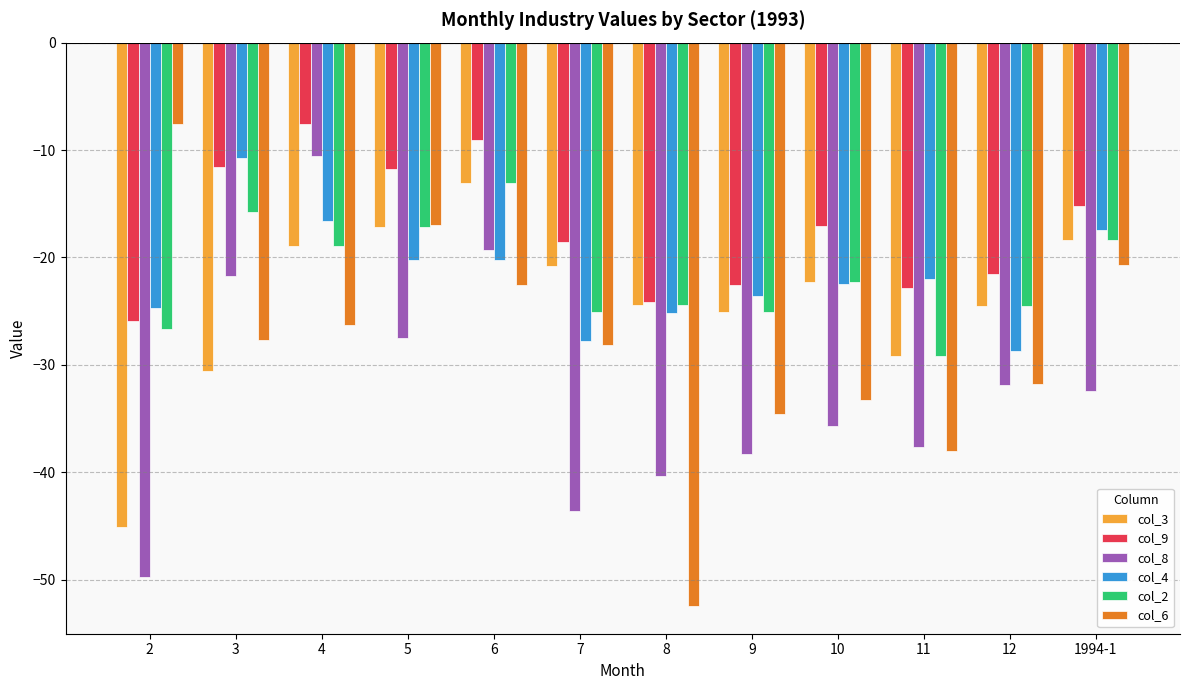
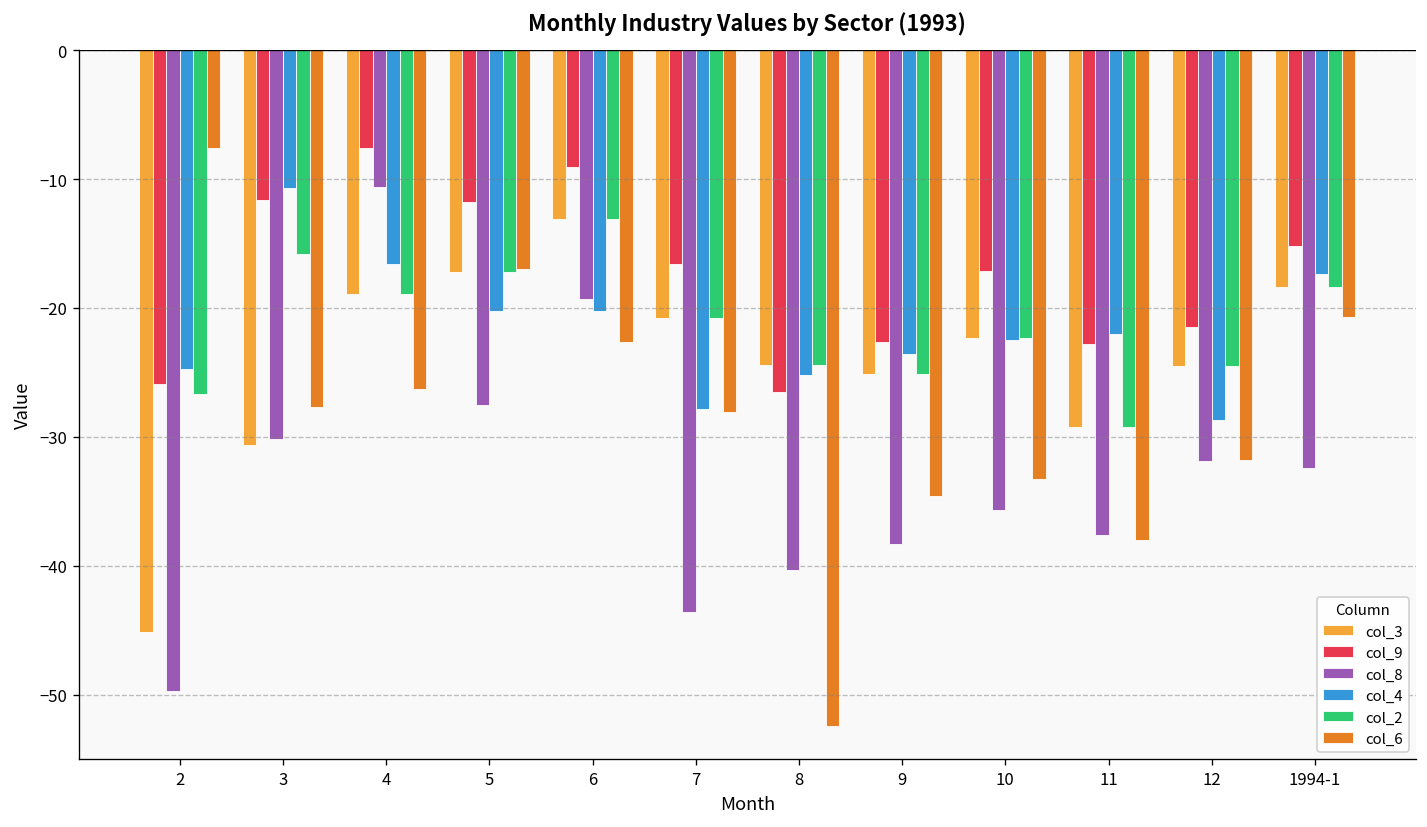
col_8, 3: -21.7 -> -30.2
col_9, 7: -18.6 -> -16.6
col_2, 7: -25.1 -> -20.8
col_9, 8: -24.1 -> -26.5
